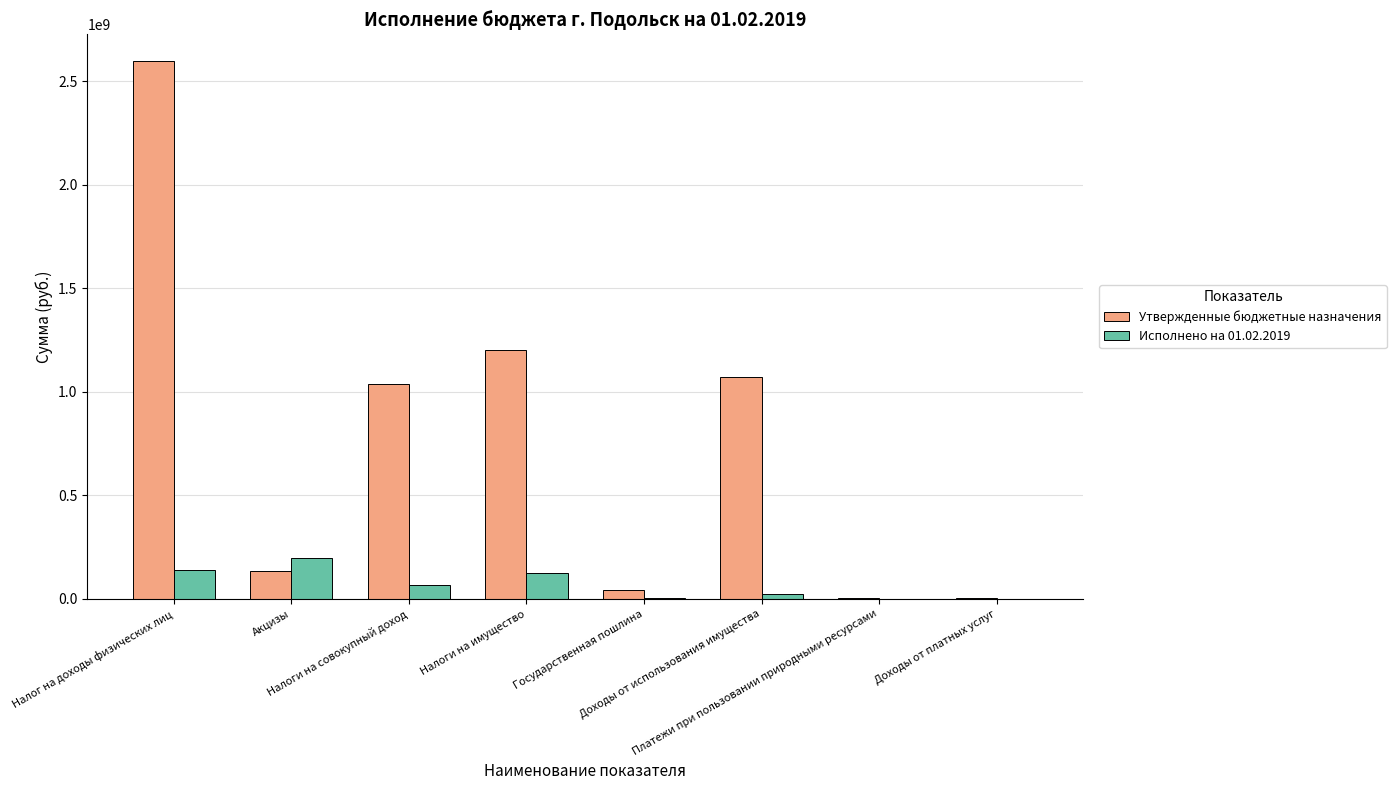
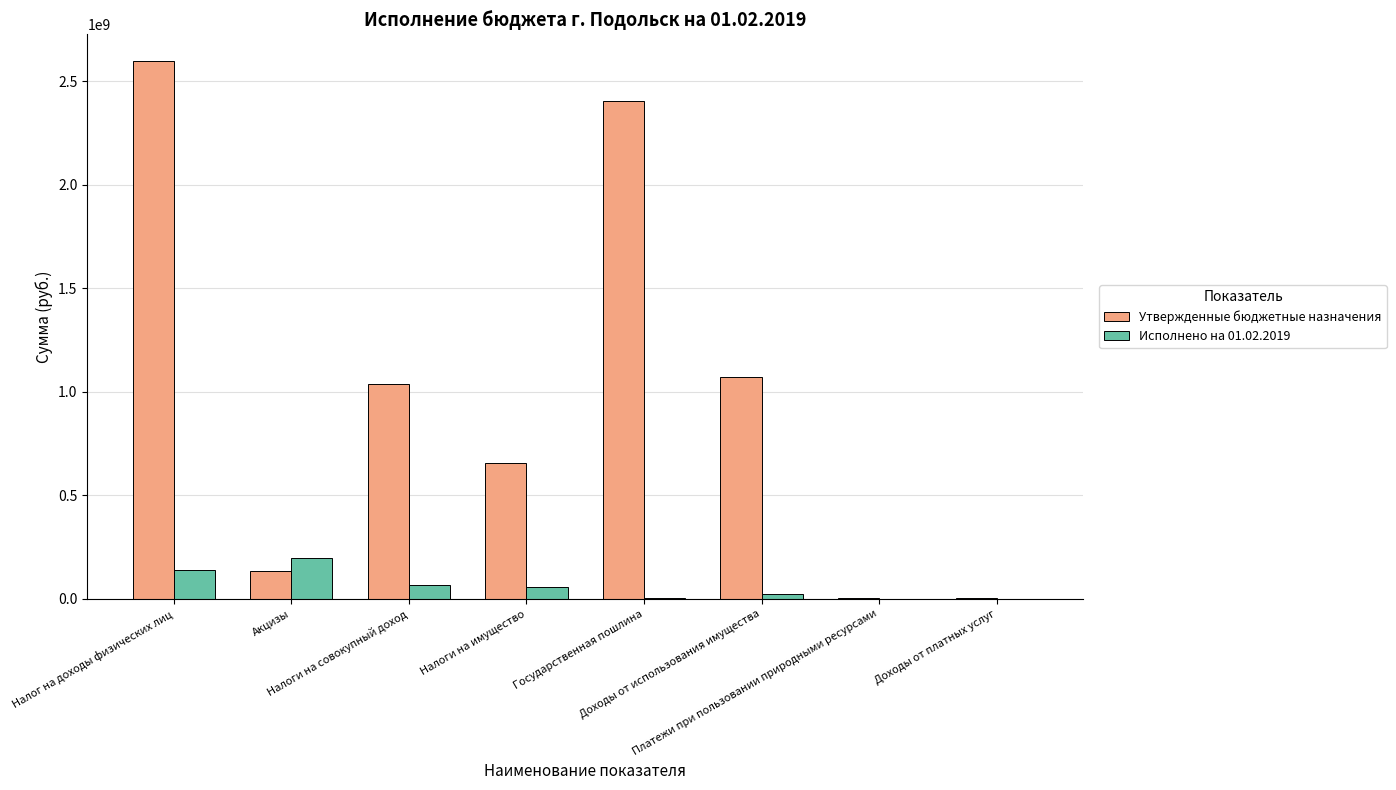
Утвержденные бюджетные назначения, Налоги на имущество: 1200000000 -> 660000000
Исполнено на 01.02.2019, Налоги на имущество: 130000000 -> 60000000
Утвержденные бюджетные назначения, Государственная пошлина: 40000000 -> 2400000000
